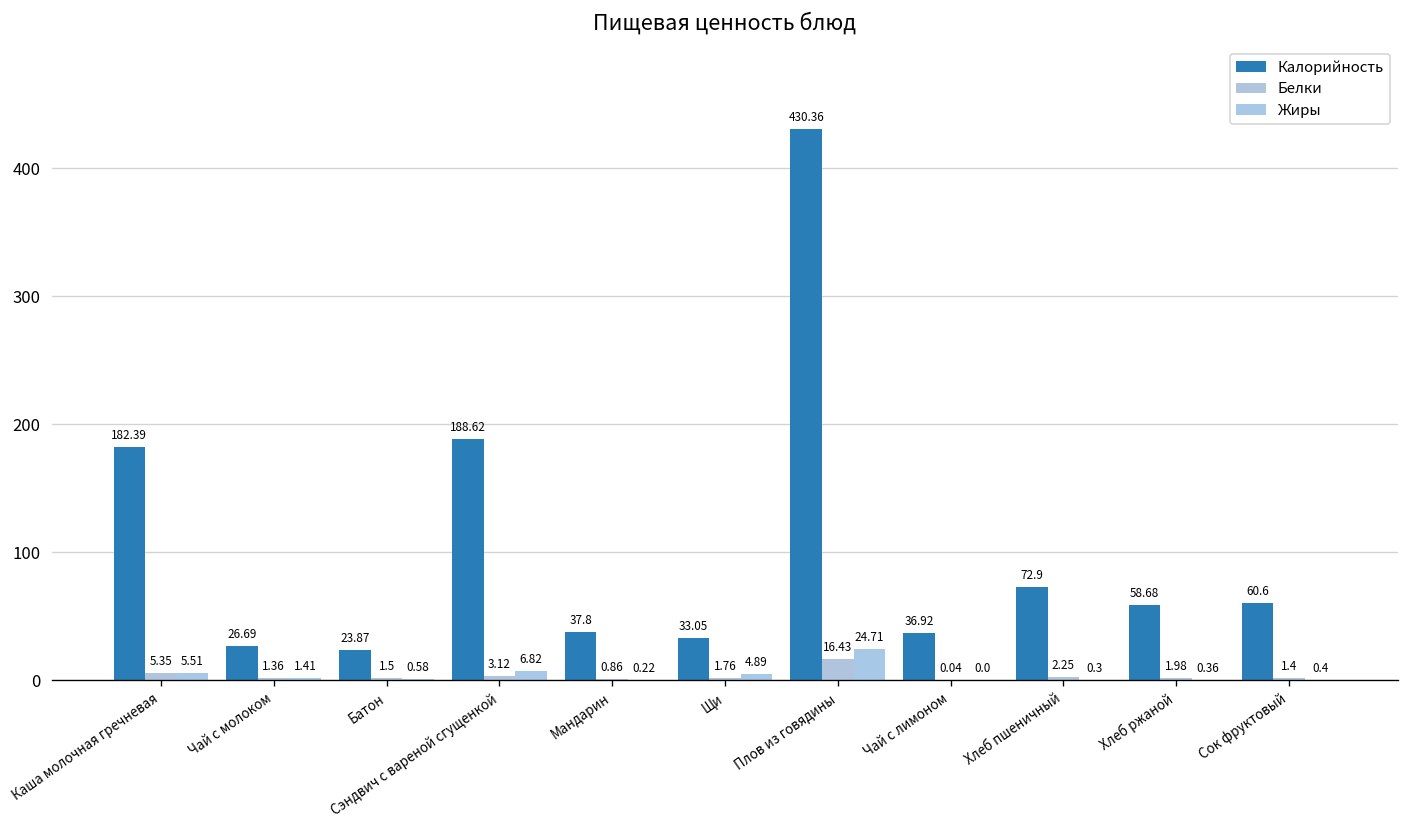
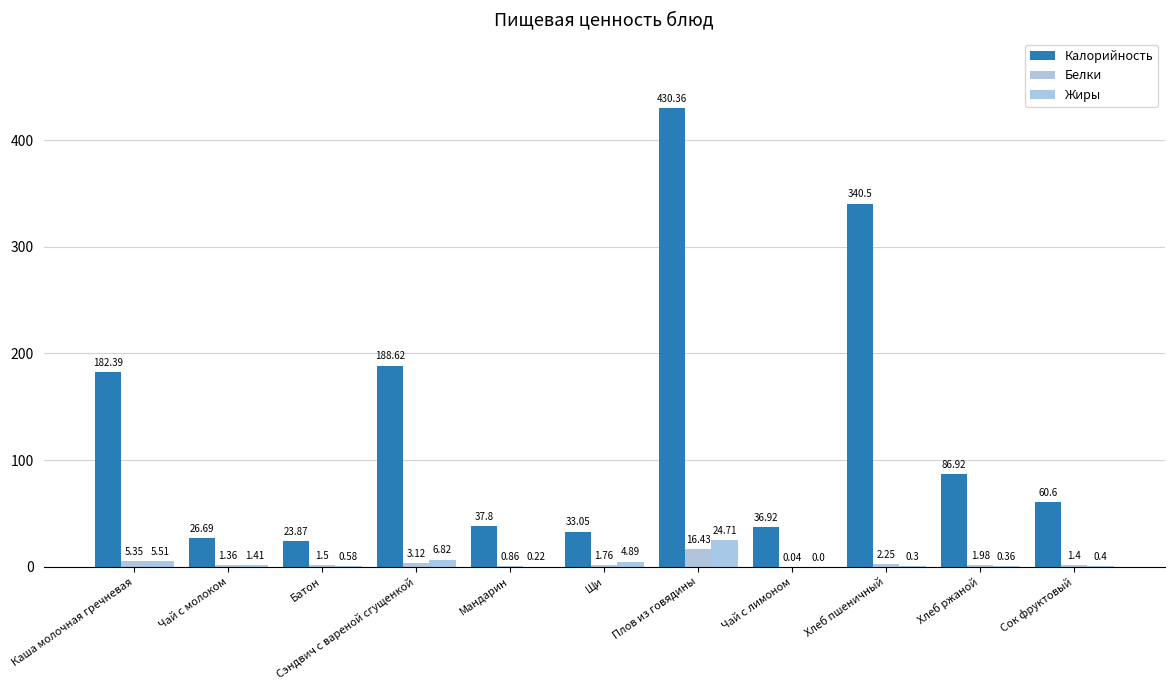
Калорийность, Хлеб пшеничный: 72.9 -> 340.5
Калорийность, Хлеб ржаной: 58.68 -> 86.92
